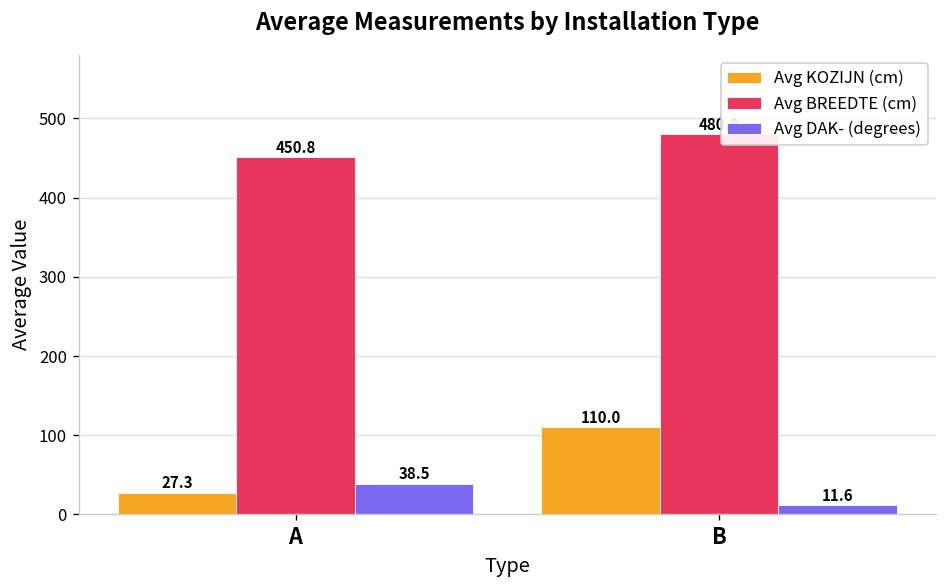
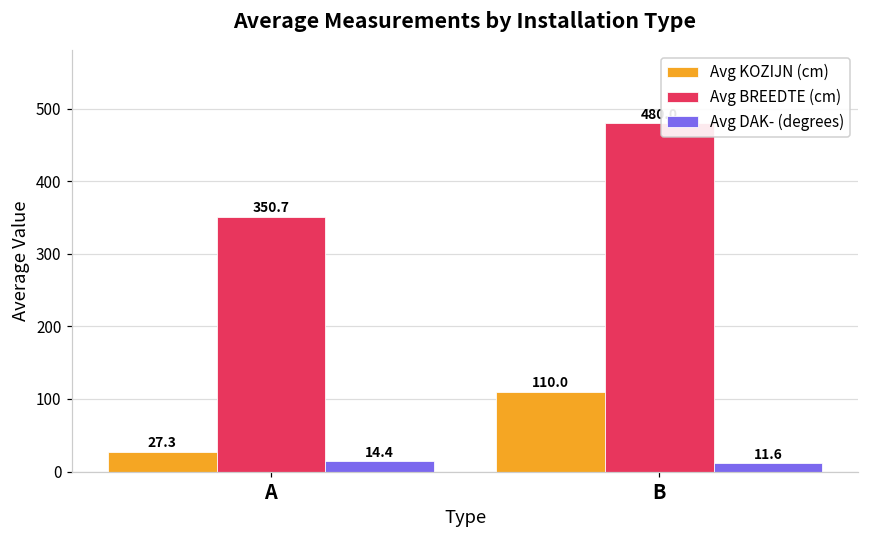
Avg BREEDTE (cm), A: 450.8 -> 350.7
Avg DAK- (degrees), A: 38.5 -> 14.4
